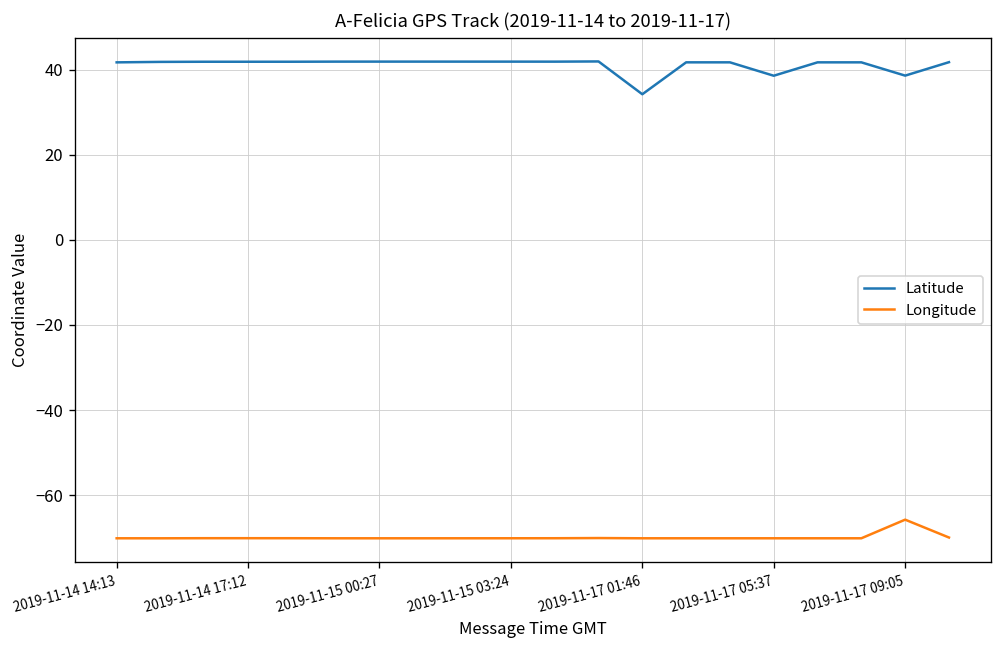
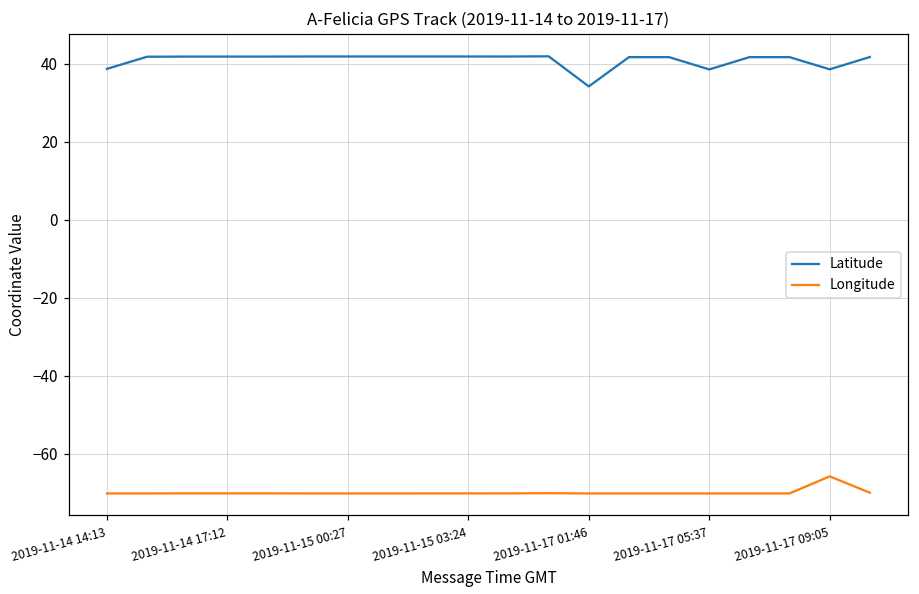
Latitude, 2019-11-14 14:13: 42 -> 39
